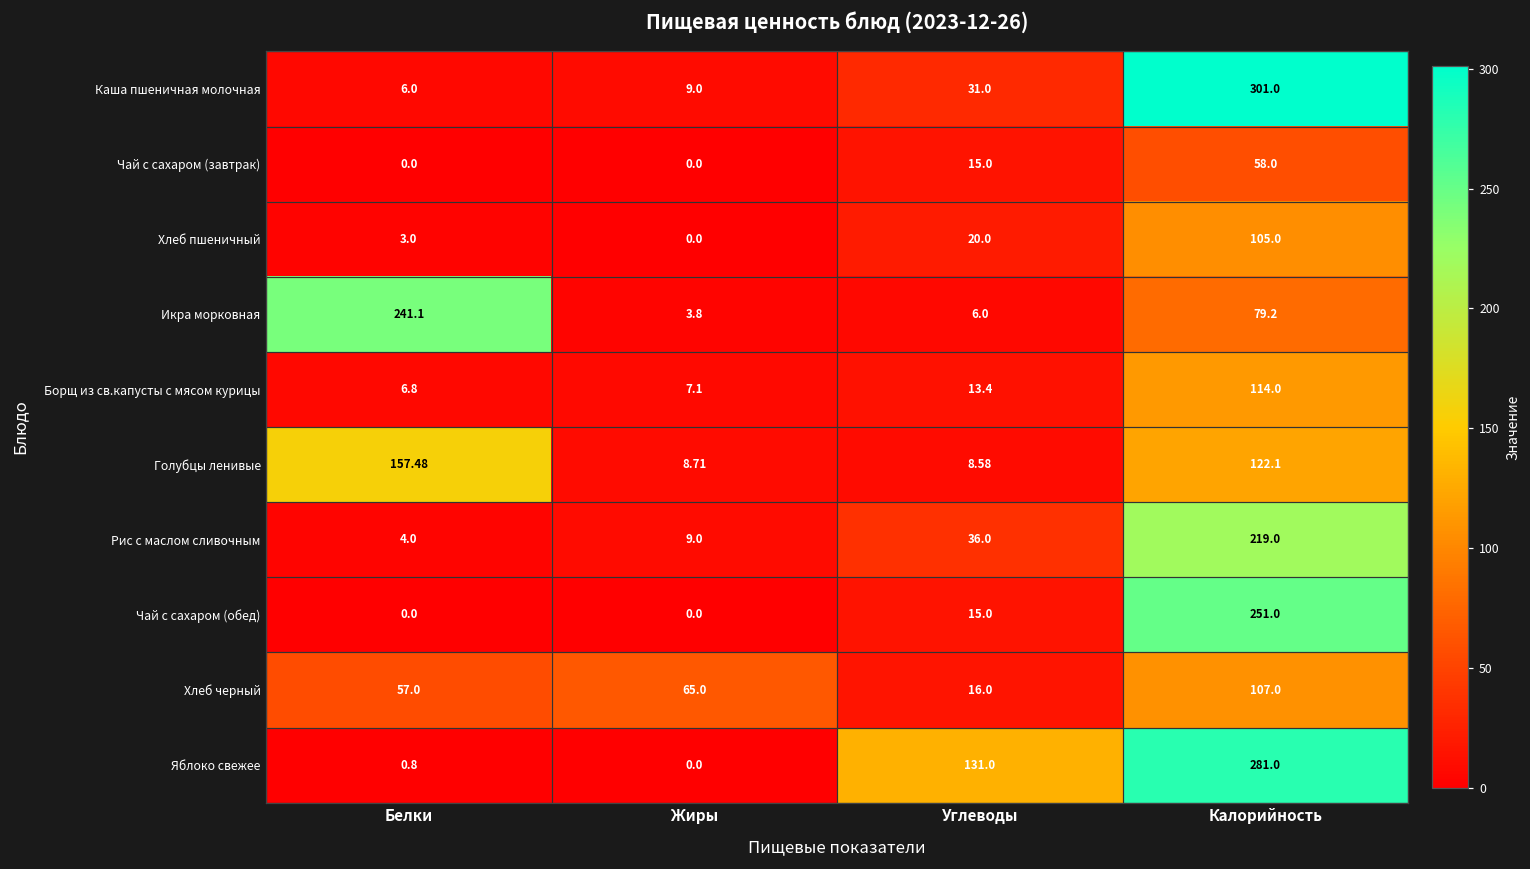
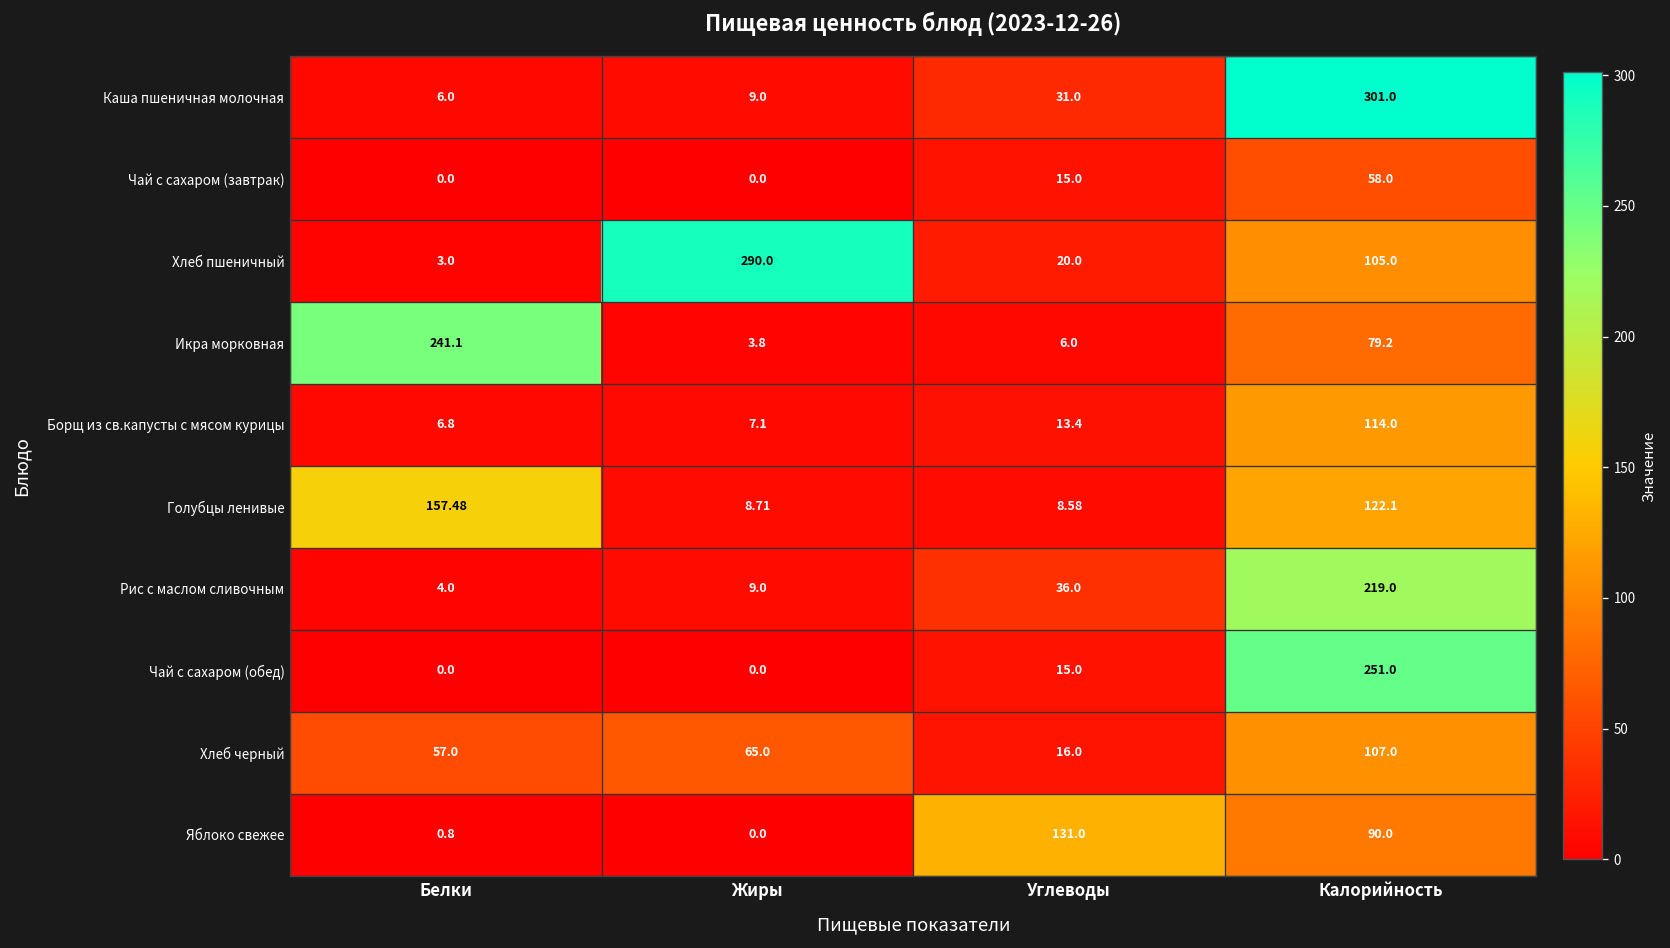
Хлеб пшеничный, Жиры: 0.0 -> 290.0
Яблоко свежее, Калорийность: 281.0 -> 90.0
